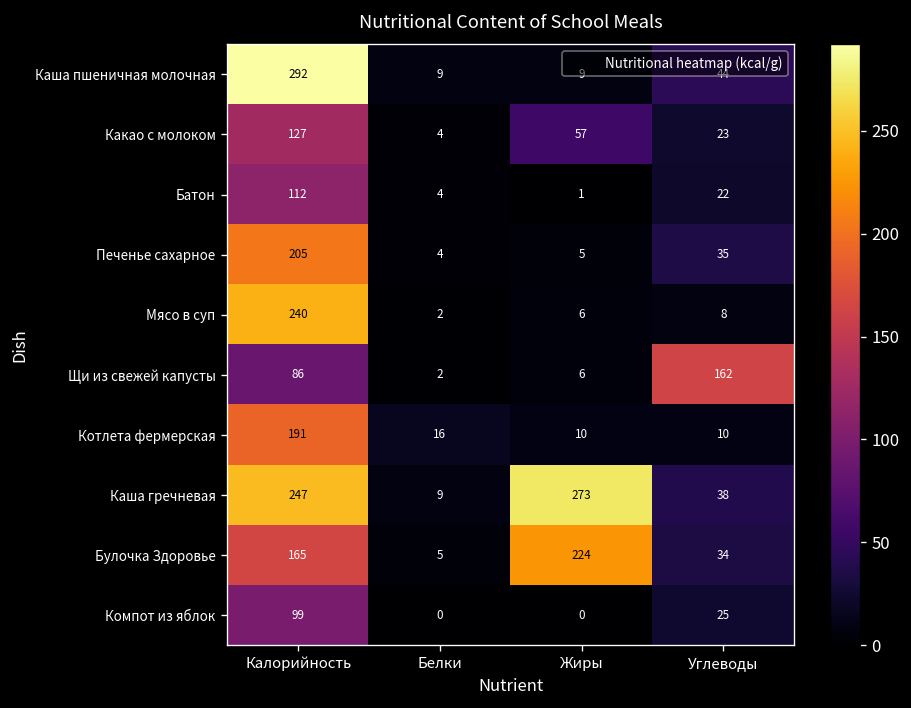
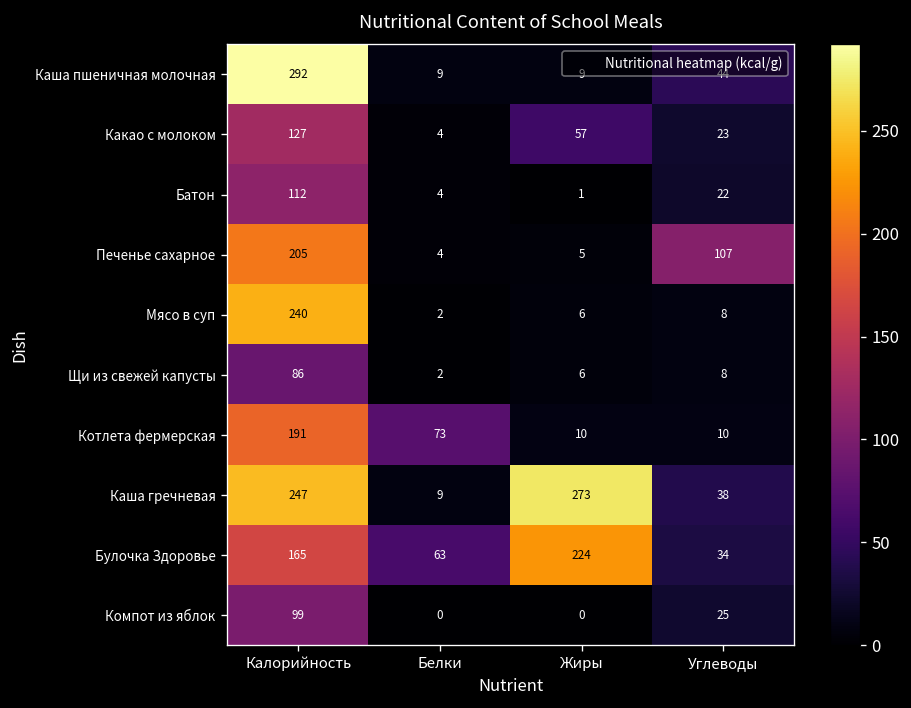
Печенье сахарное, Углеводы: 35 -> 107
Щи из свежей капусты, Углеводы: 162 -> 8
Котлета фермерская, Белки: 16 -> 73
Булочка Здоровье, Белки: 5 -> 63
